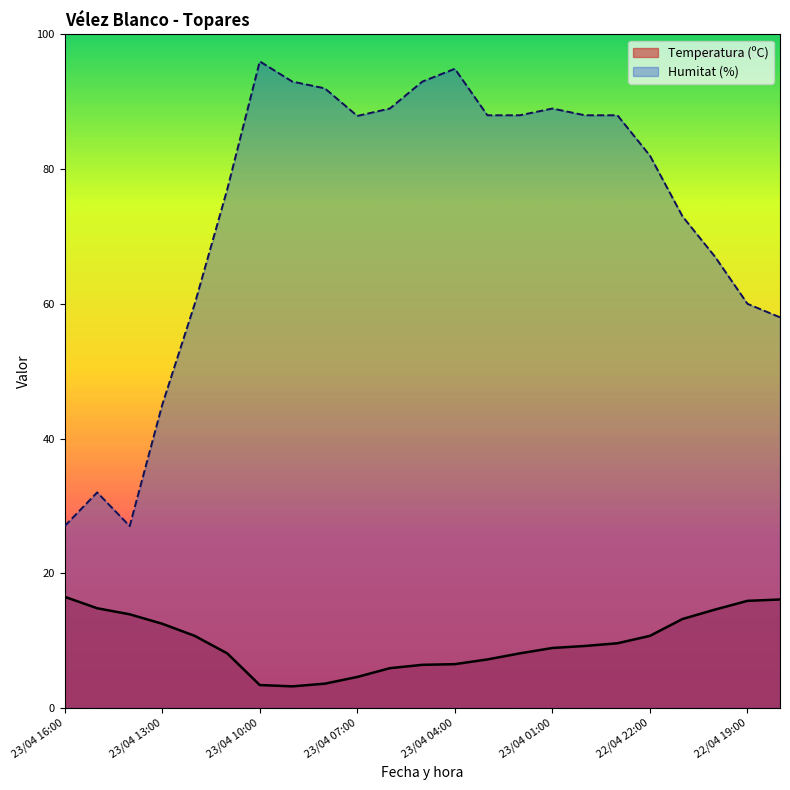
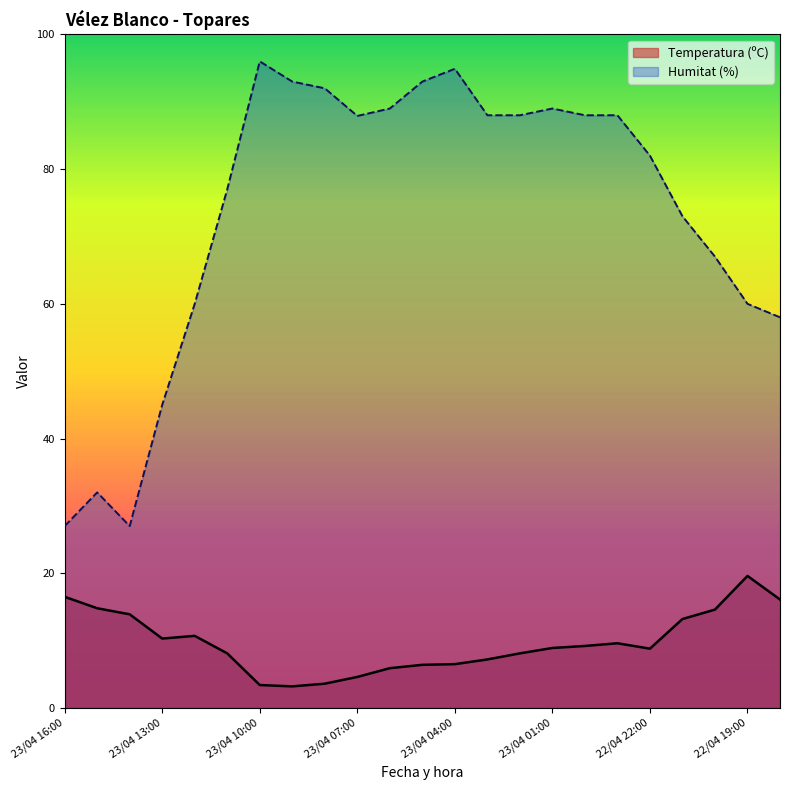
Temperatura (ºC), 23/04 13:00: 13 -> 10
Temperatura (ºC), 22/04 22:00: 11 -> 9
Temperatura (ºC), 22/04 19:00: 16 -> 20
